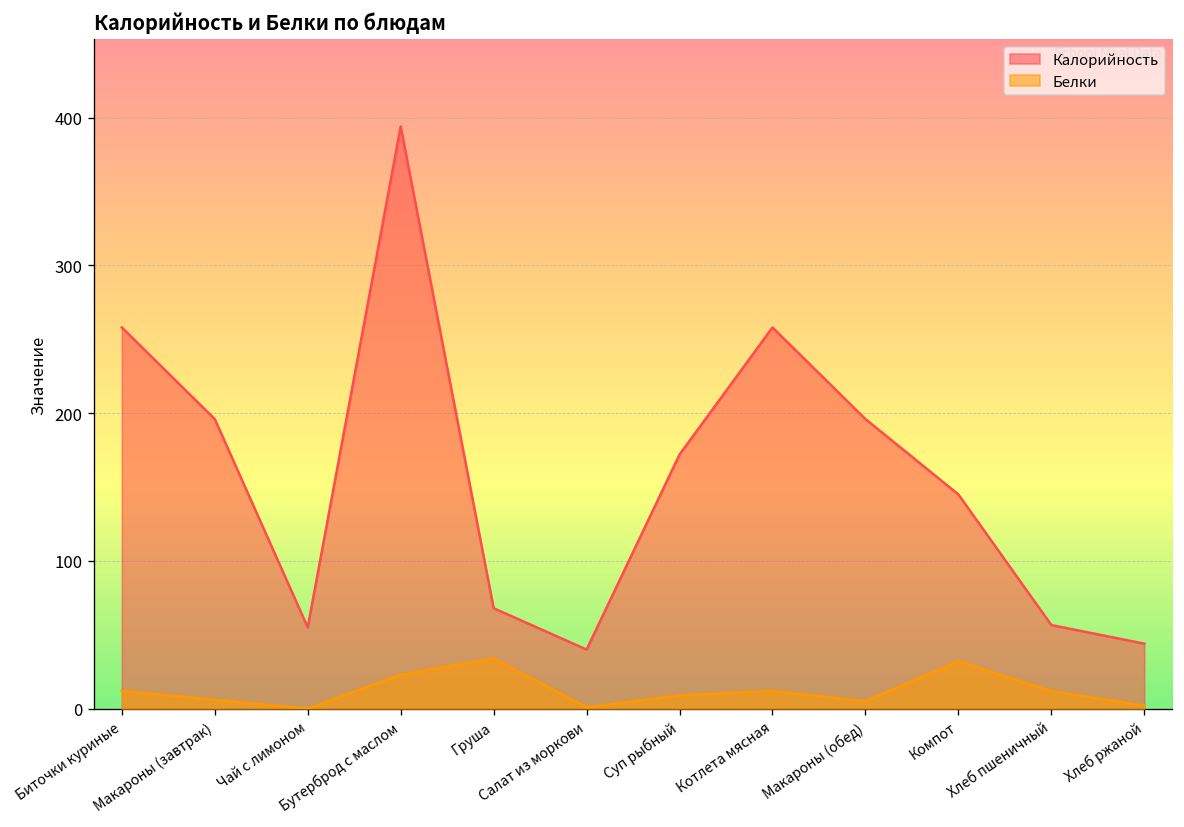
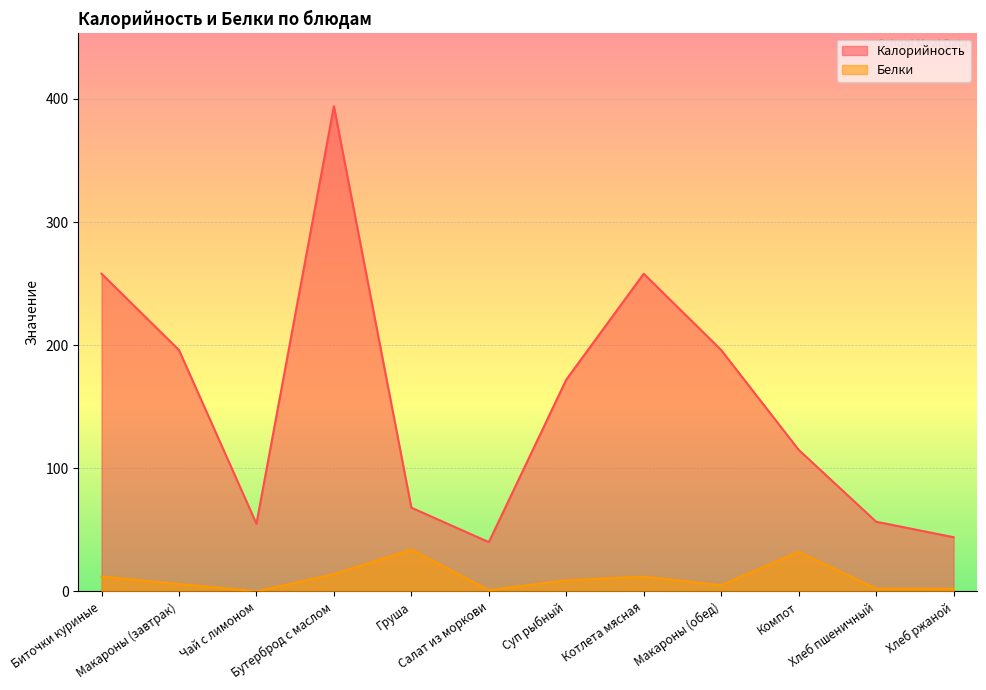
Белки, Бутерброд с маслом: 23 -> 14
Калорийность, Компот: 145 -> 115
Белки, Хлеб пшеничный: 12 -> 2
